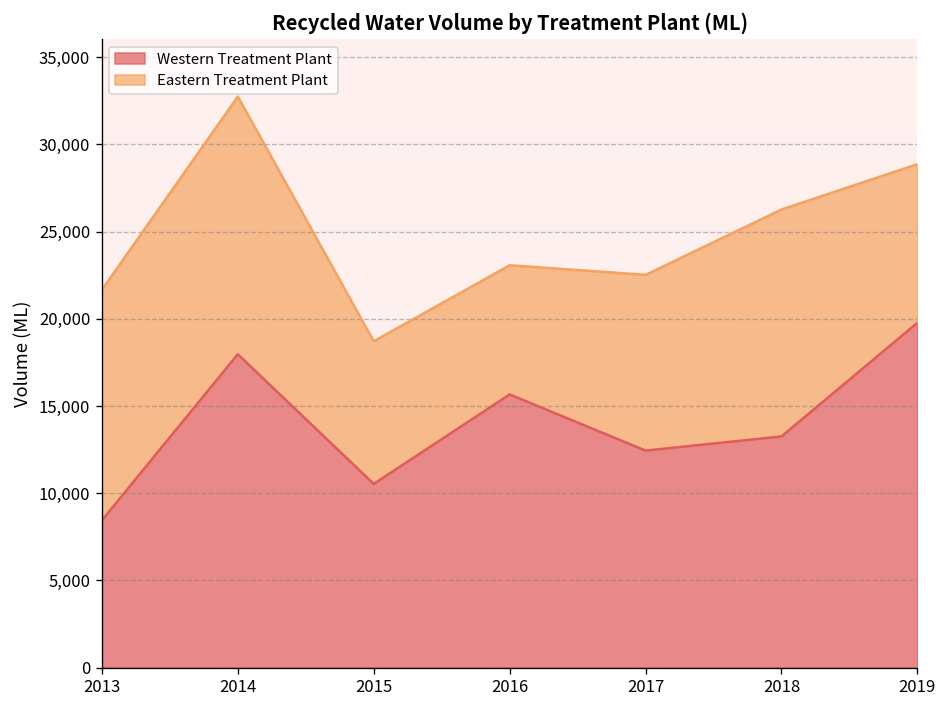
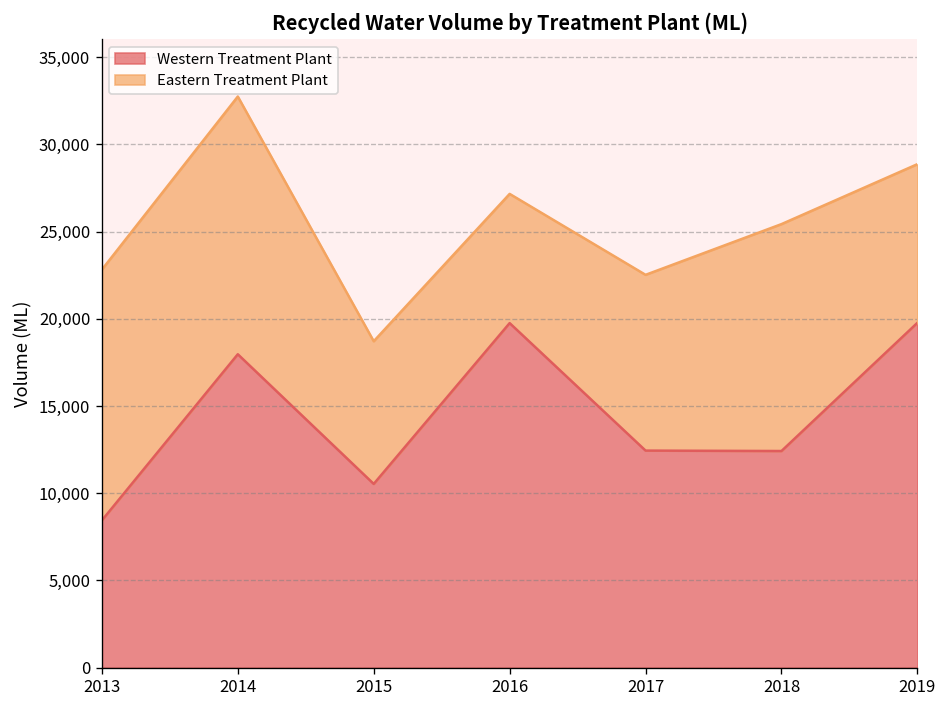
Eastern Treatment Plant, 2013: 13,200 -> 14,400
Western Treatment Plant, 2016: 15,700 -> 19,800
Western Treatment Plant, 2018: 13,300 -> 12,400
